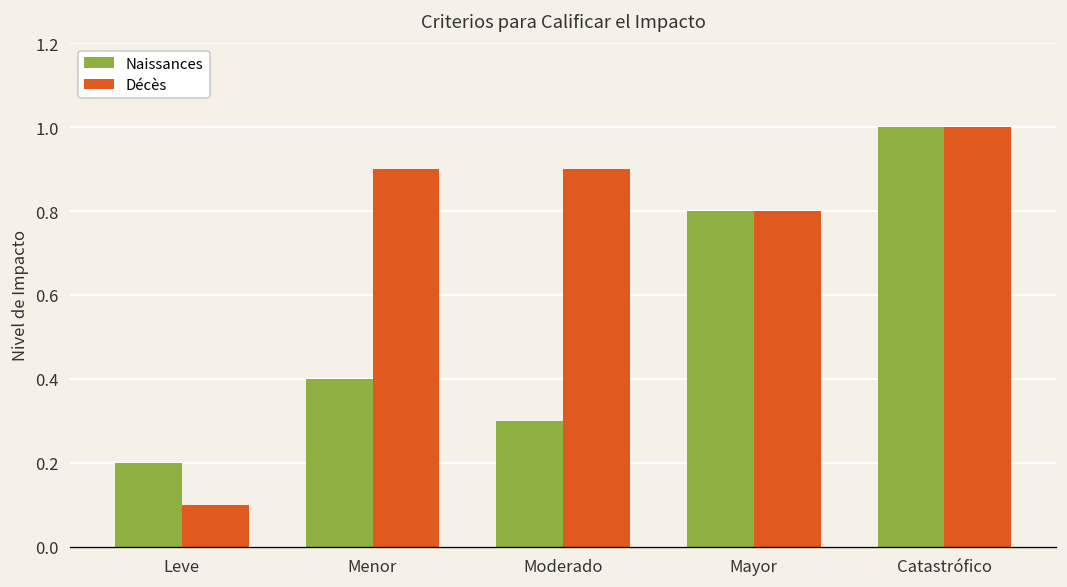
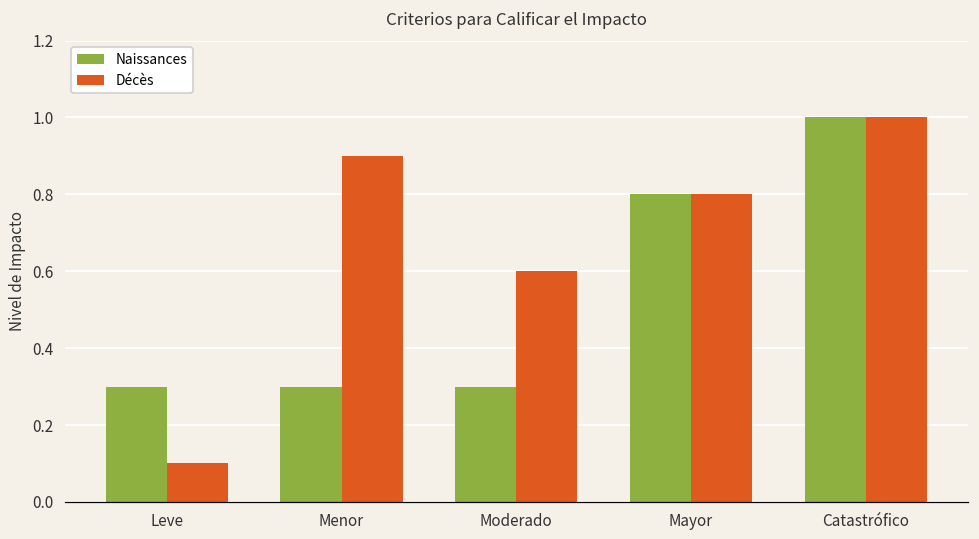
Naissances, Leve: 0.2 -> 0.3
Naissances, Menor: 0.4 -> 0.3
Décès, Moderado: 0.9 -> 0.6
